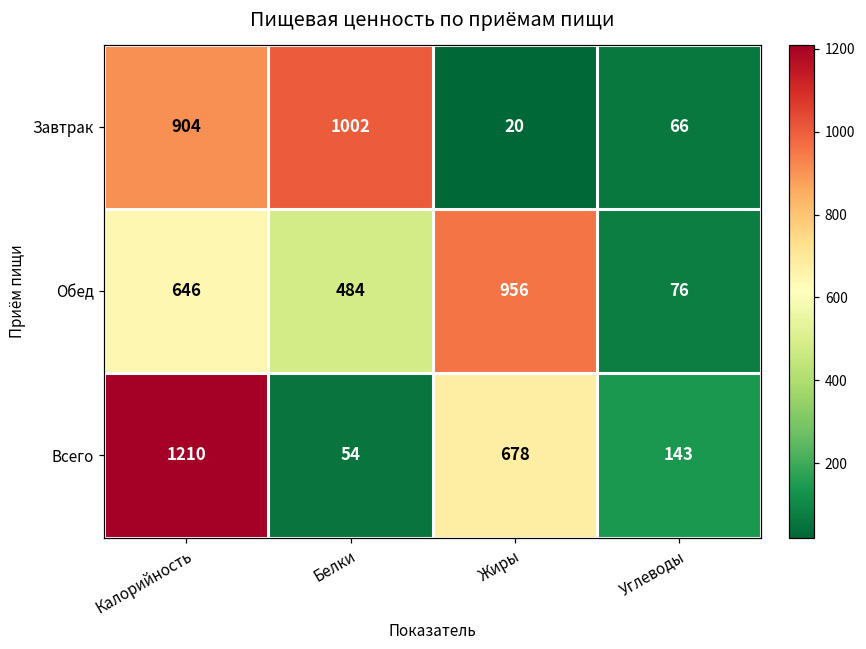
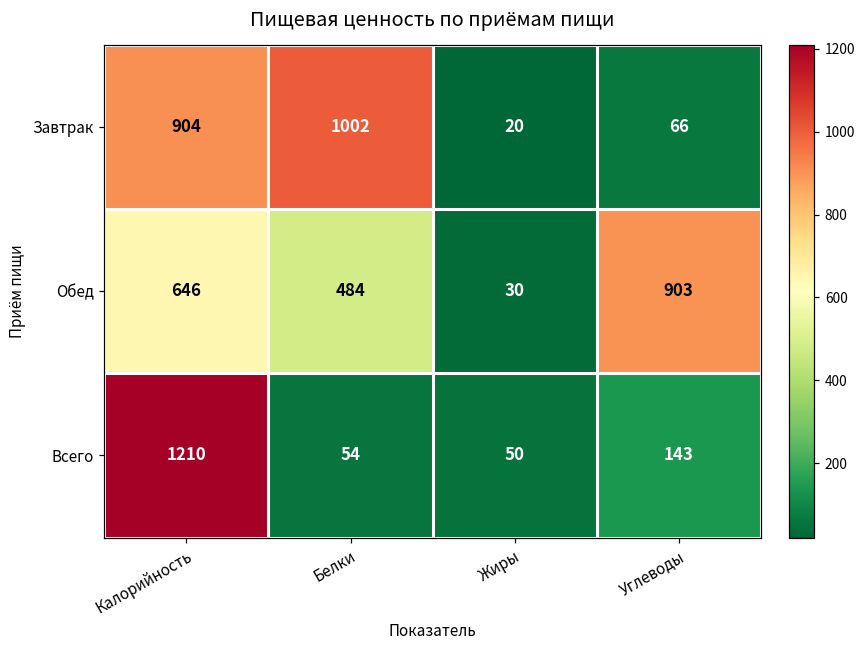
Обед, Жиры: 956 -> 30
Обед, Углеводы: 76 -> 903
Всего, Жиры: 678 -> 50
